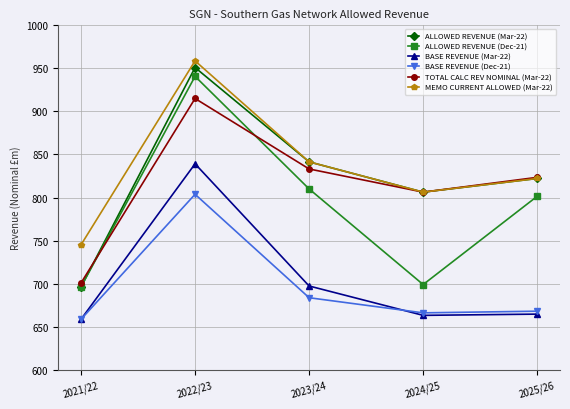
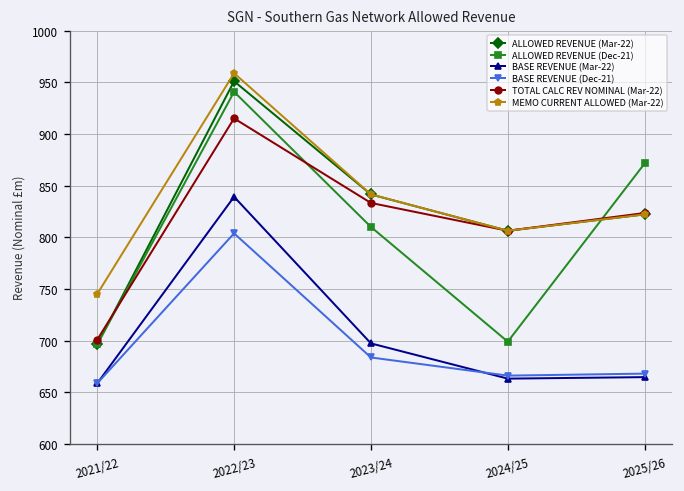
ALLOWED REVENUE (Dec-21), 2025/26: 800 -> 870
